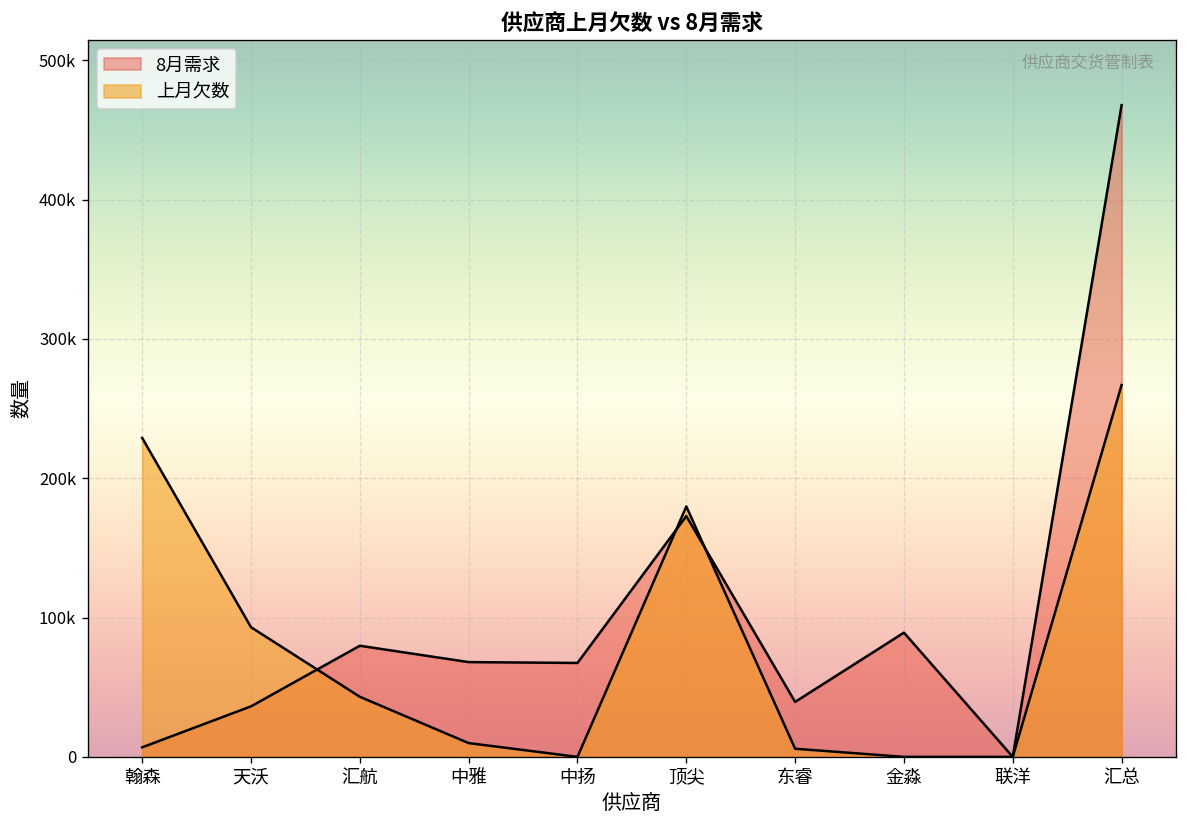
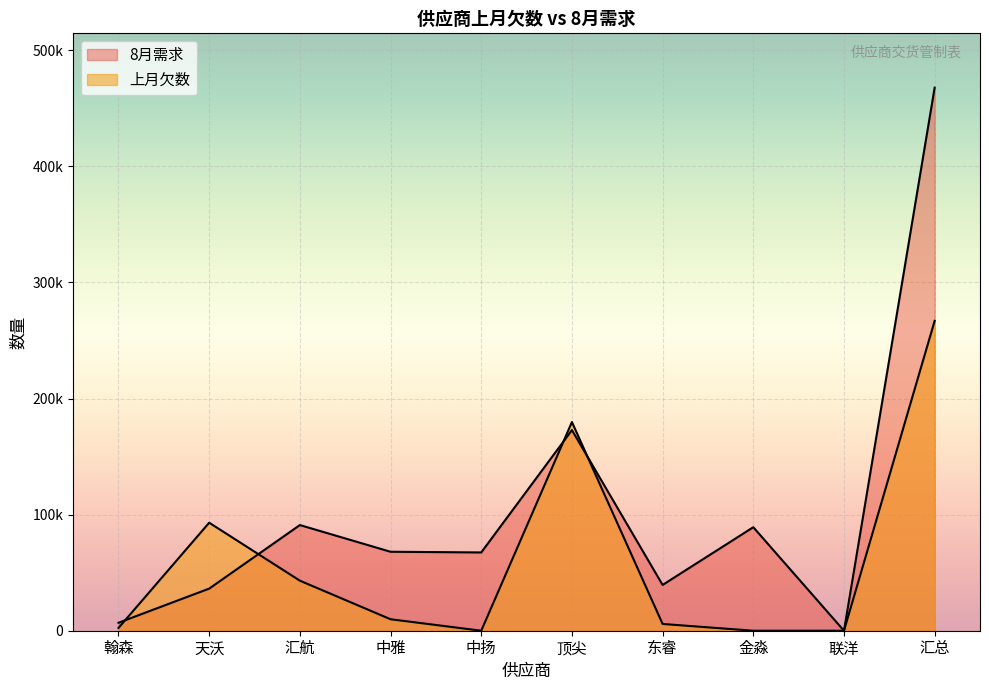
上月欠数, 翰森: 229000 -> 2000
8月需求, 汇航: 80000 -> 91000
